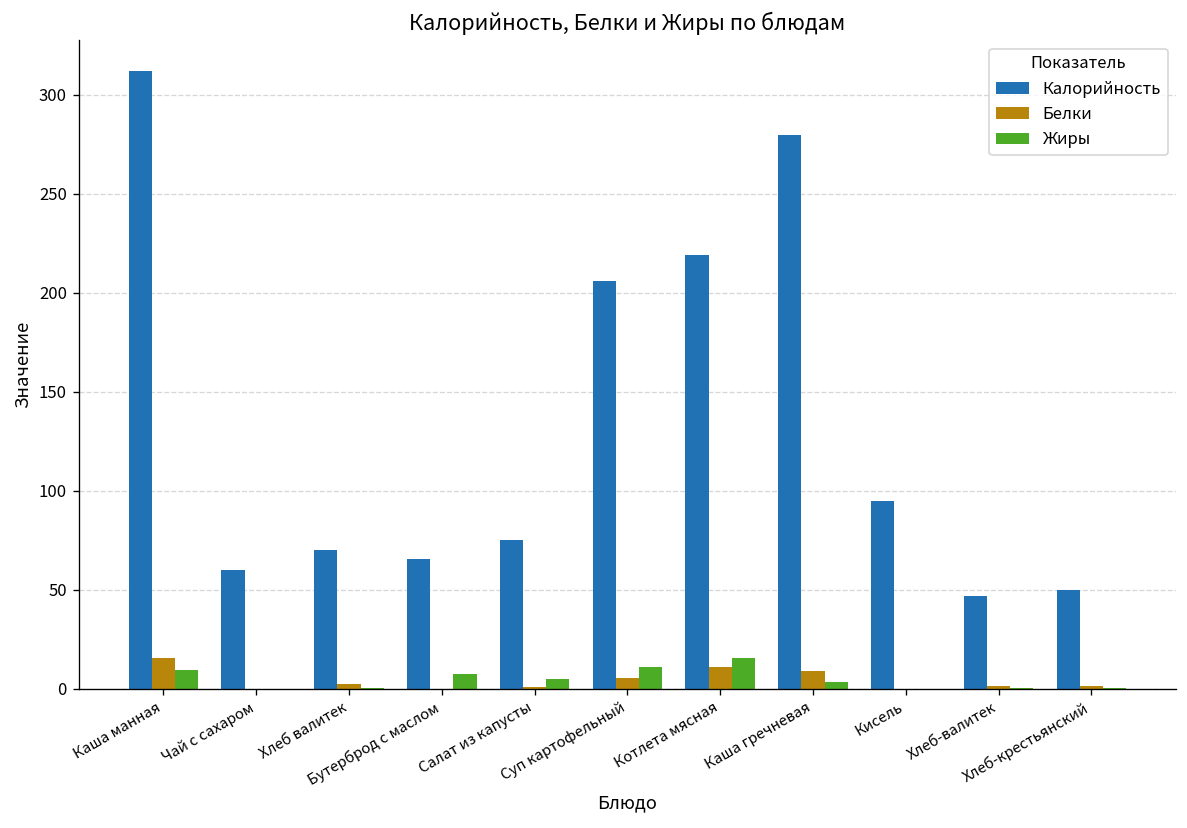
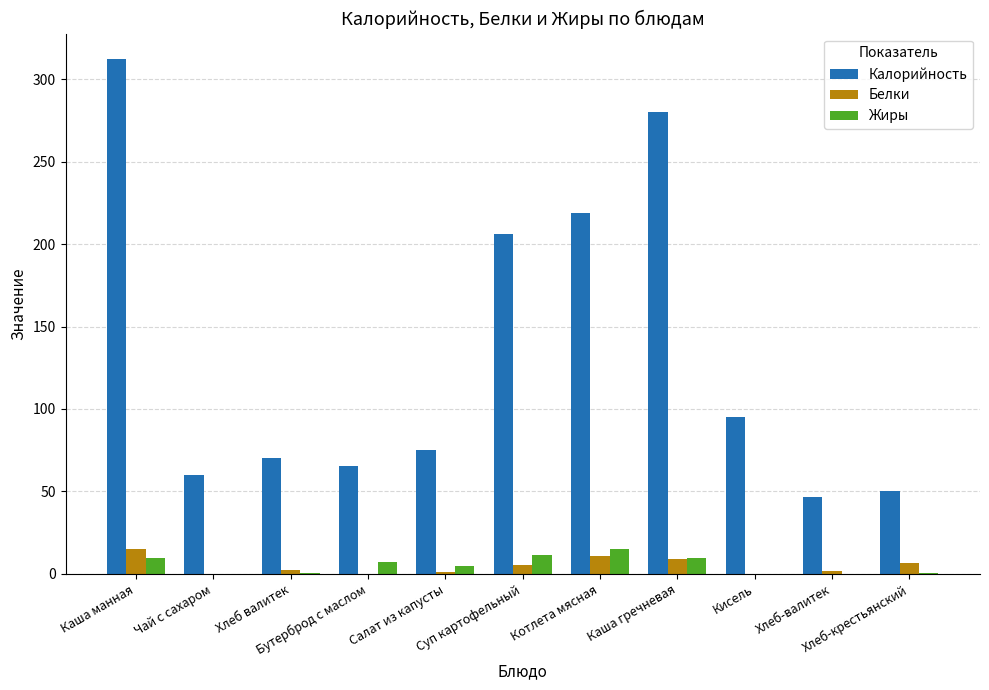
Жиры, Каша гречневая: 3 -> 10
Белки, Хлеб-крестьянский: 2 -> 7
